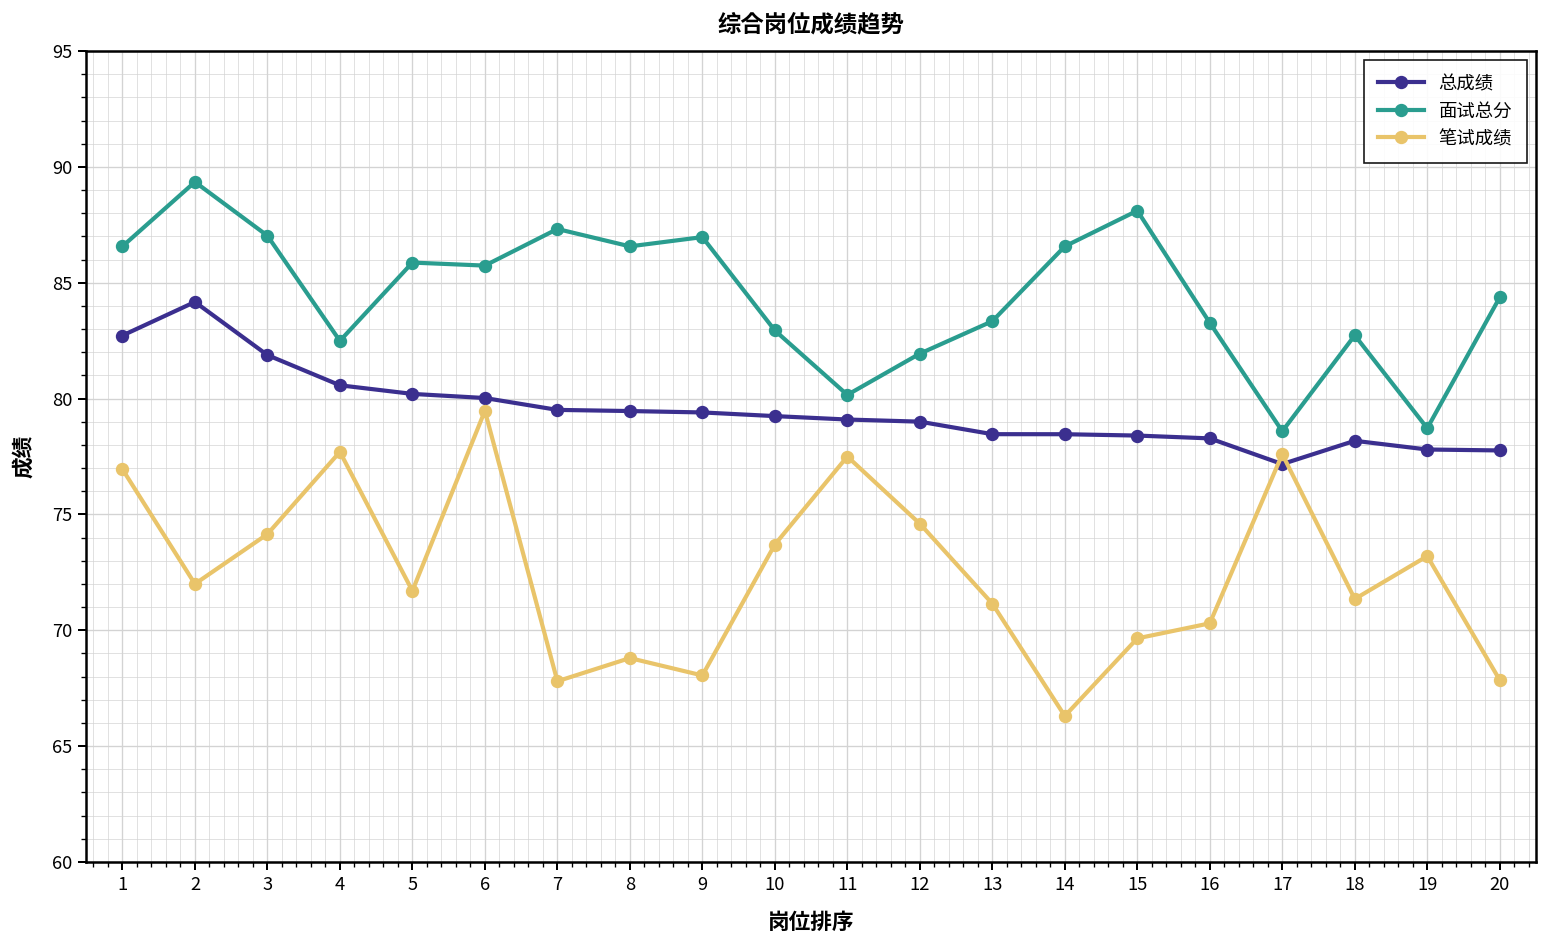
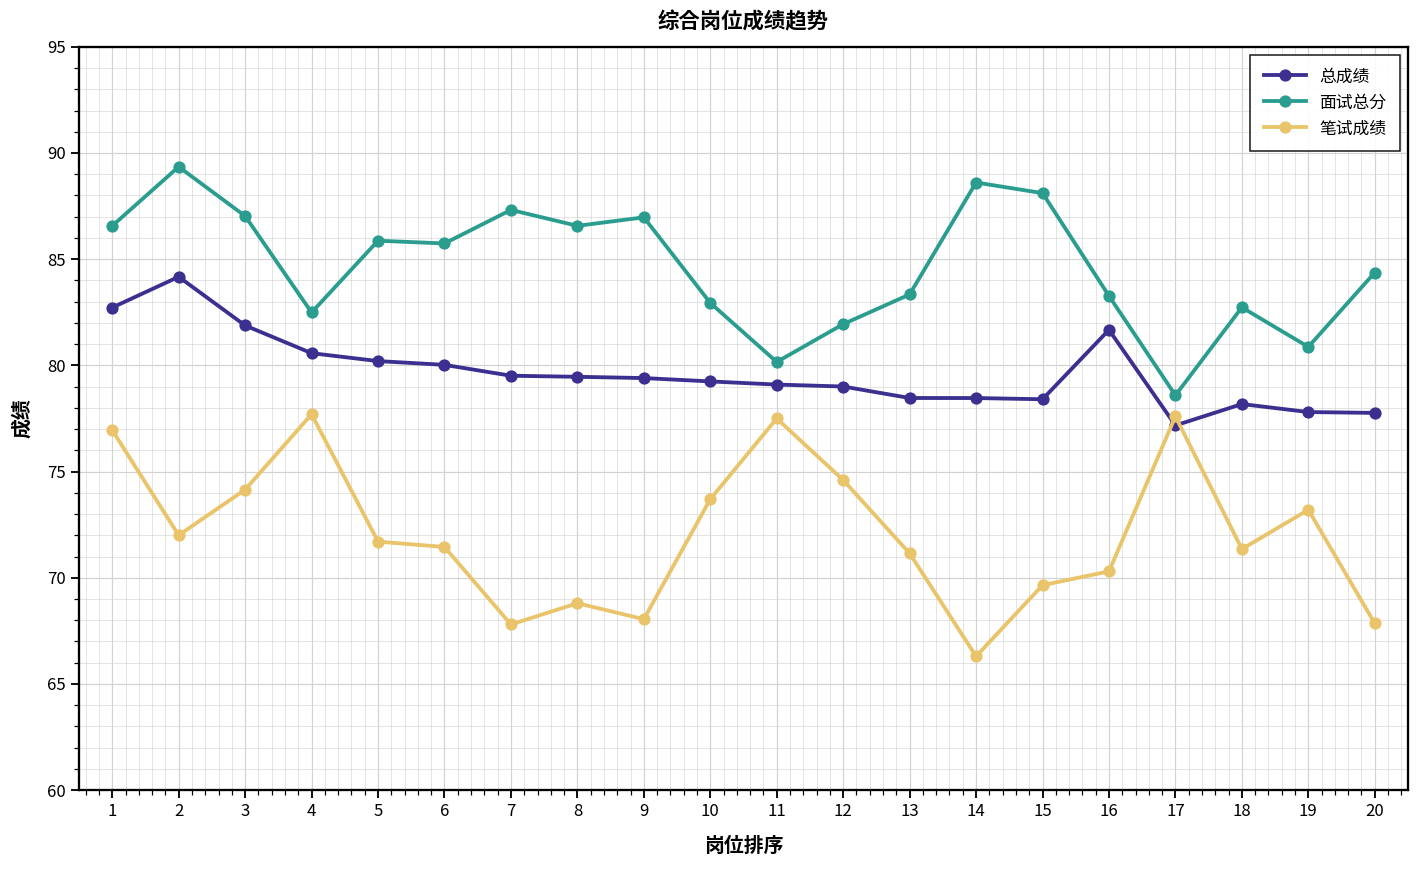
笔试成绩, 6: 79.5 -> 71.5
面试总分, 14: 86.6 -> 88.6
总成绩, 16: 78.3 -> 81.7
面试总分, 19: 78.7 -> 80.9
